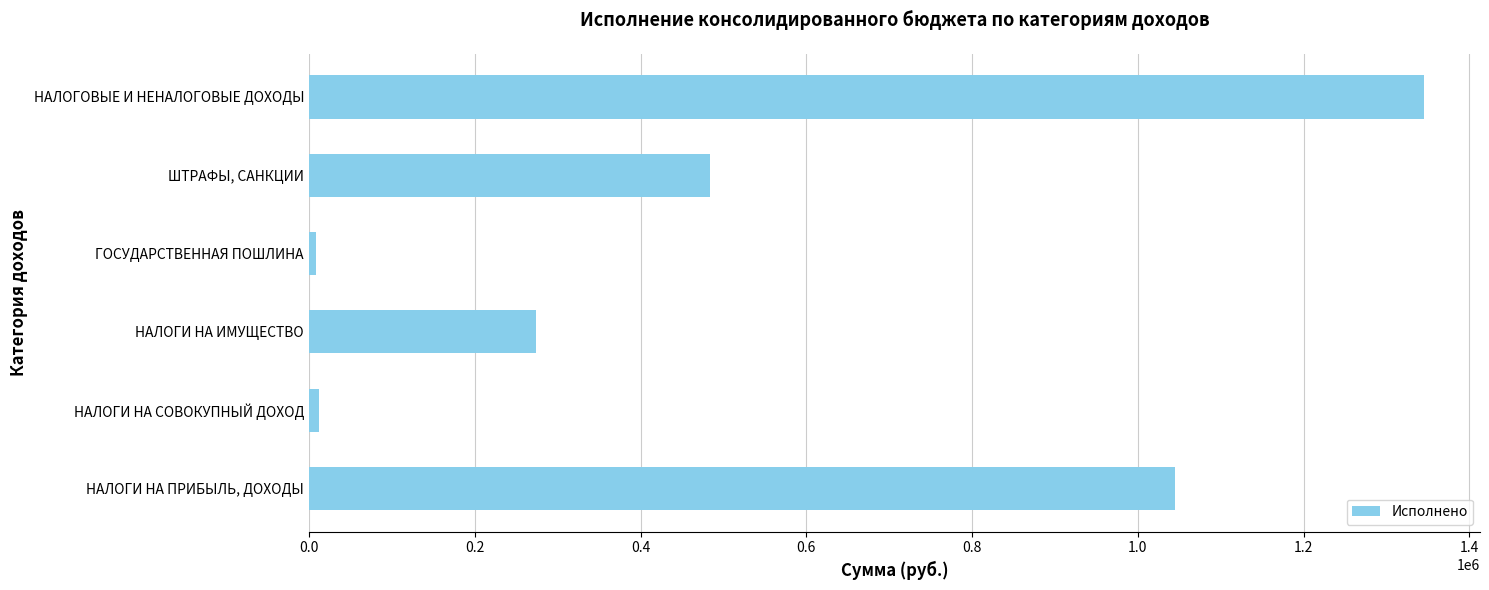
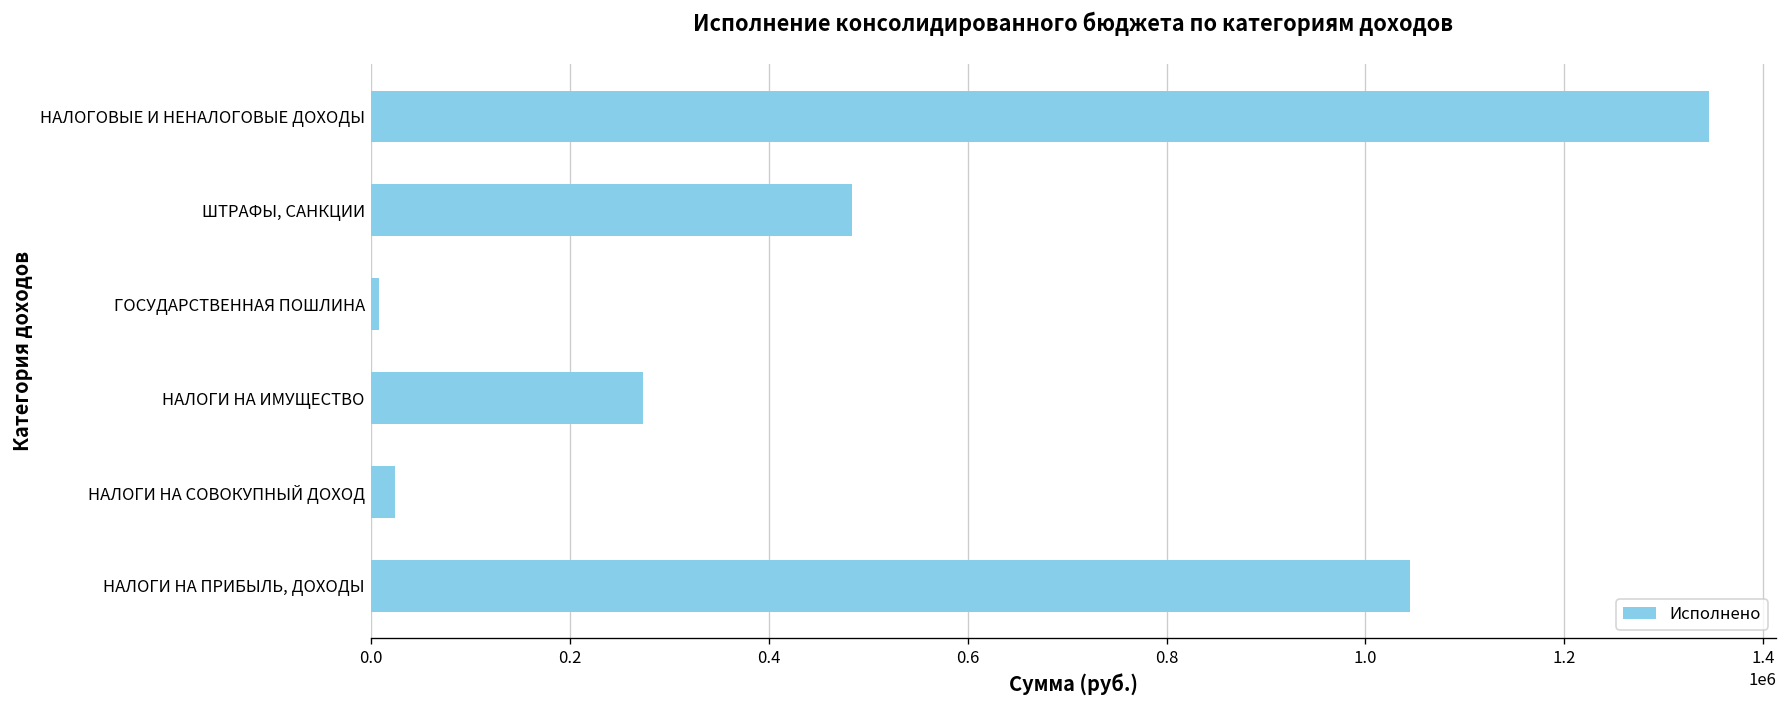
НАЛОГИ НА СОВОКУПНЫЙ ДОХОД: 10000 -> 20000
